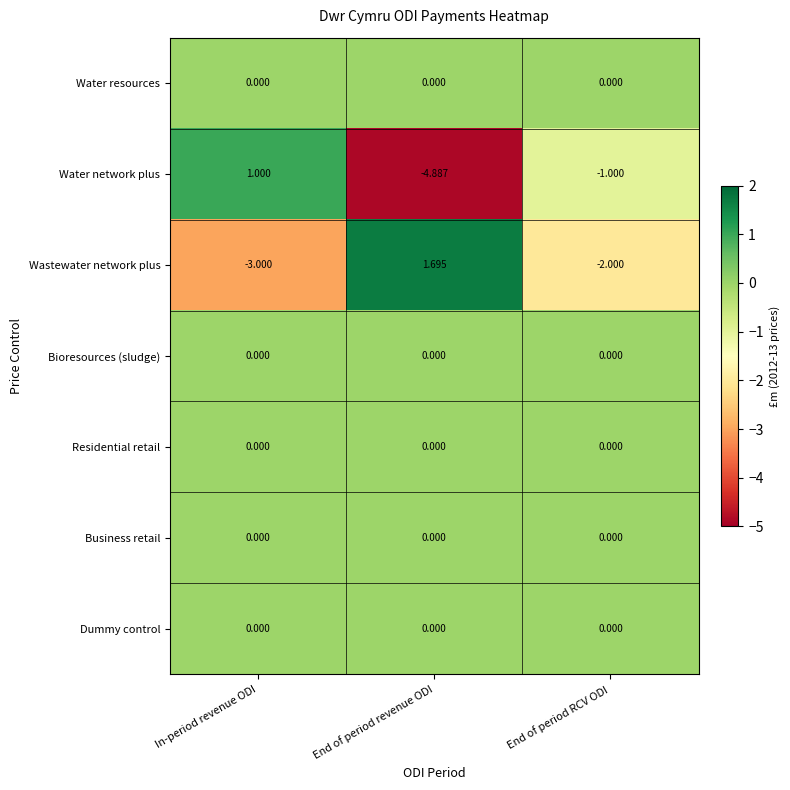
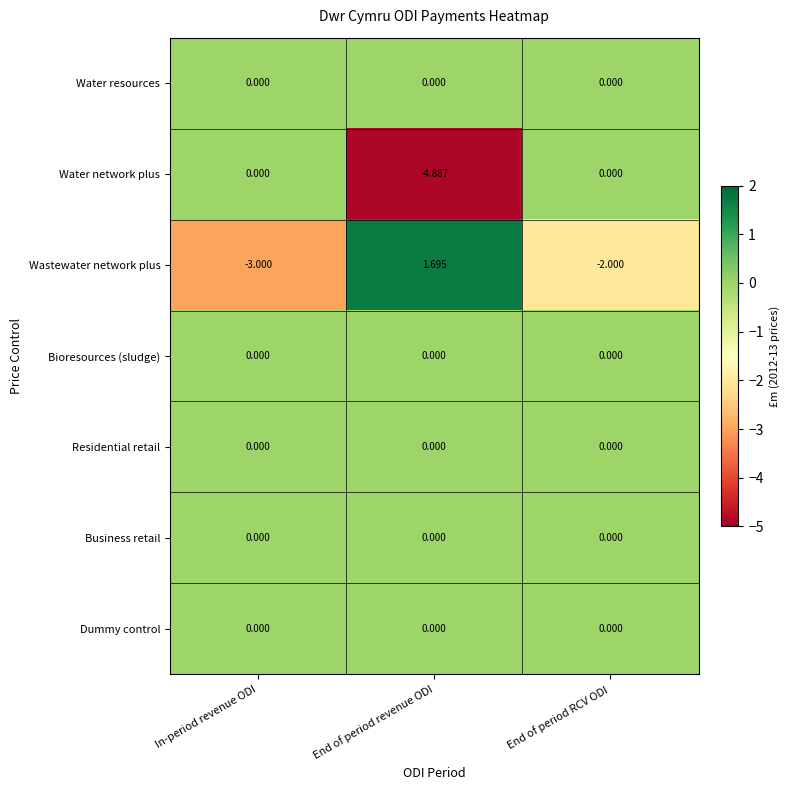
Water network plus, In-period revenue ODI: 1.000 -> 0.000
Water network plus, End of period RCV ODI: -1.000 -> 0.000
